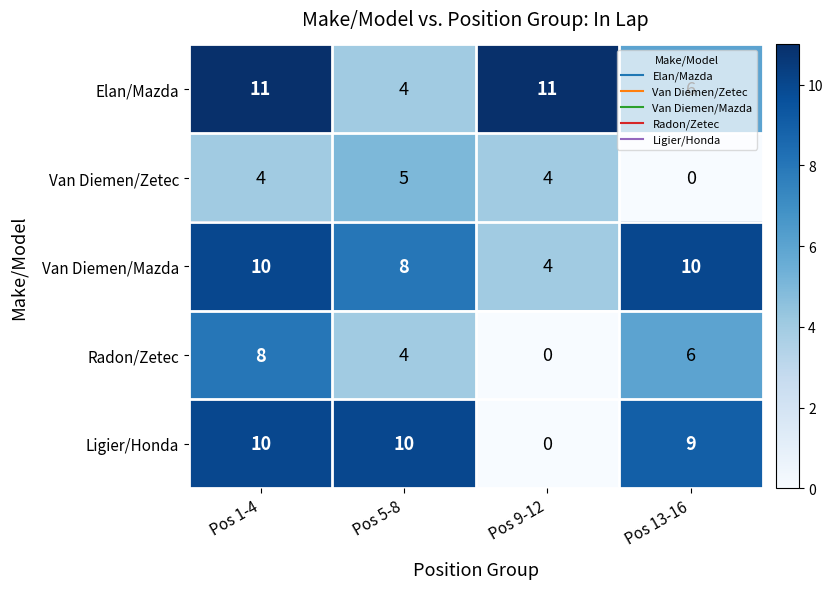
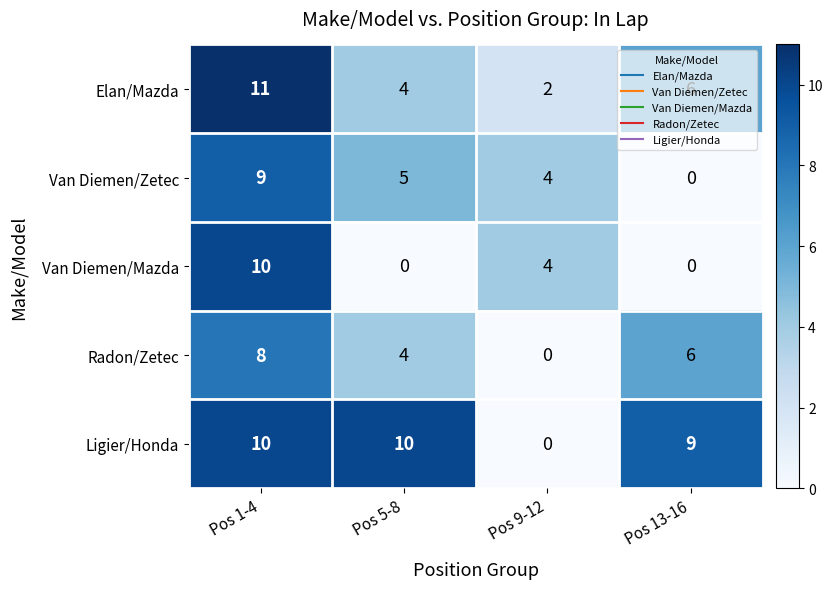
Elan/Mazda, Pos 9-12: 11 -> 2
Van Diemen/Zetec, Pos 1-4: 4 -> 9
Van Diemen/Mazda, Pos 5-8: 8 -> 0
Van Diemen/Mazda, Pos 13-16: 10 -> 0
